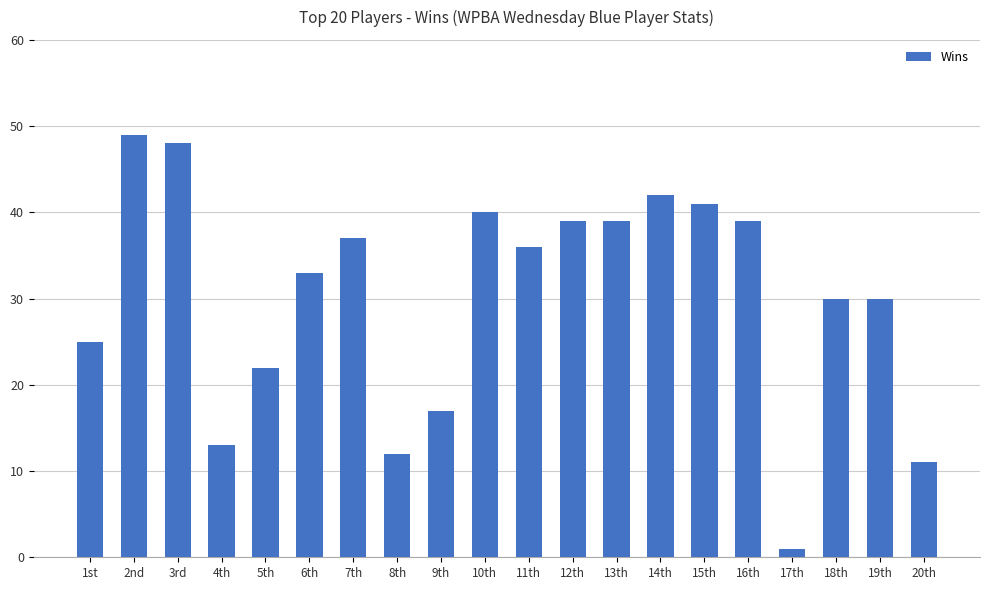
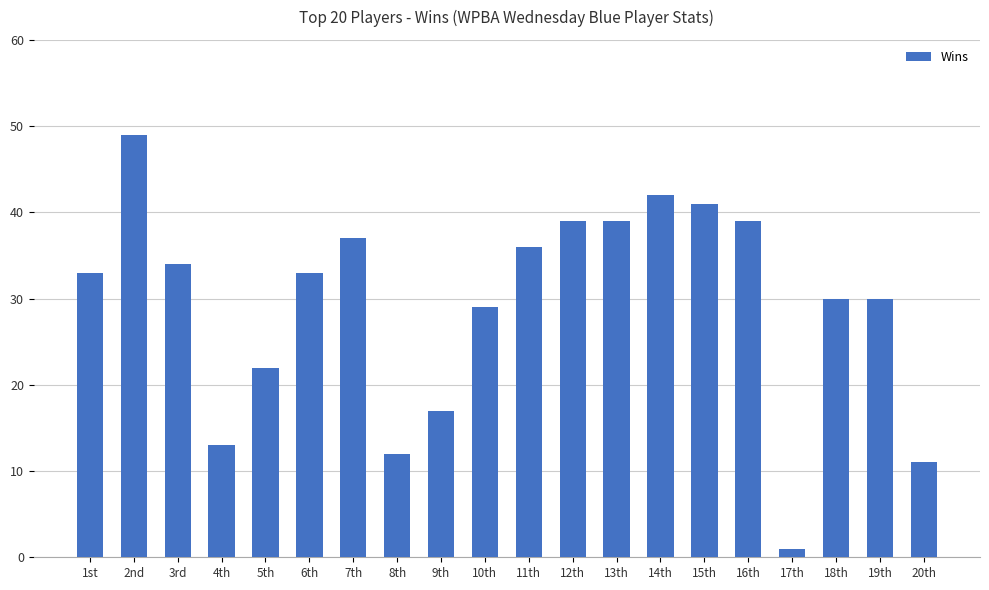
1st: 25 -> 33
3rd: 48 -> 34
10th: 40 -> 29
